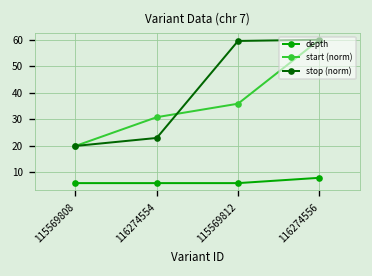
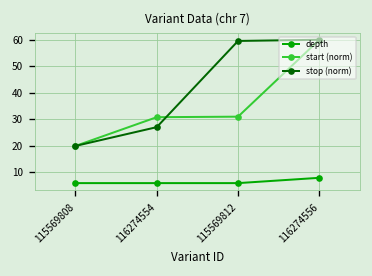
stop (norm), 116274554: 23 -> 27
start (norm), 115569812: 36 -> 31
